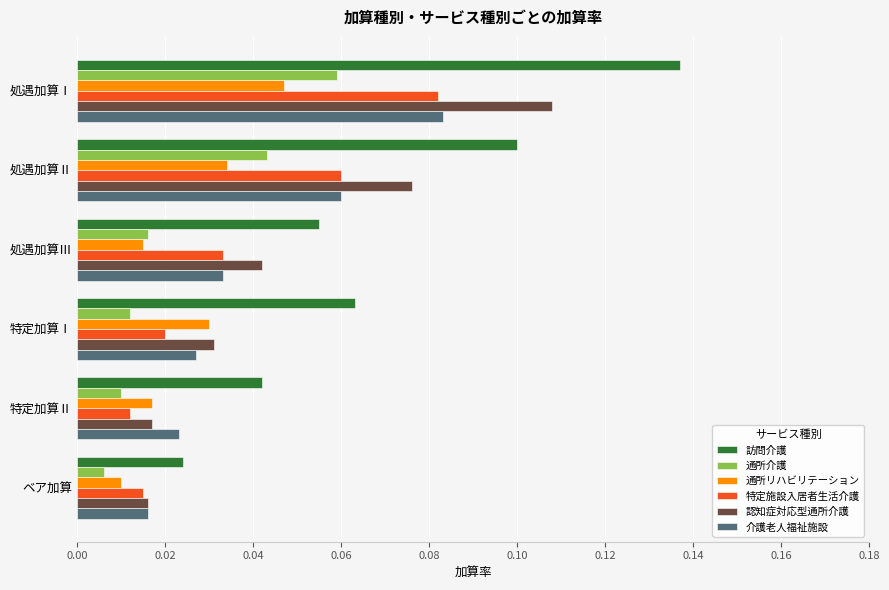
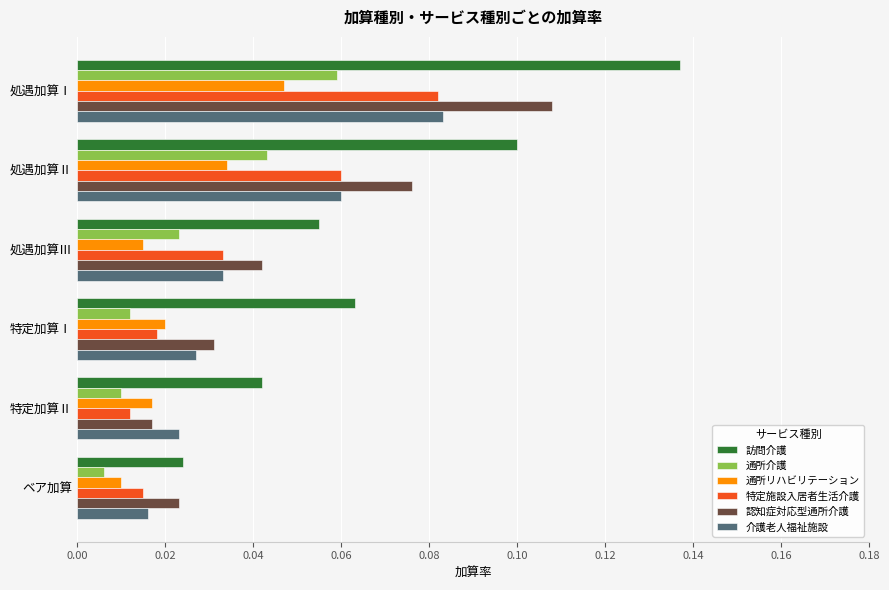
通所介護, 処遇加算Ⅲ: 0.016 -> 0.023
通所リハビリテーション, 特定加算Ⅰ: 0.03 -> 0.02
特定施設入居者生活介護, 特定加算Ⅰ: 0.020 -> 0.018
認知症対応型通所介護, ベア加算: 0.016 -> 0.023
